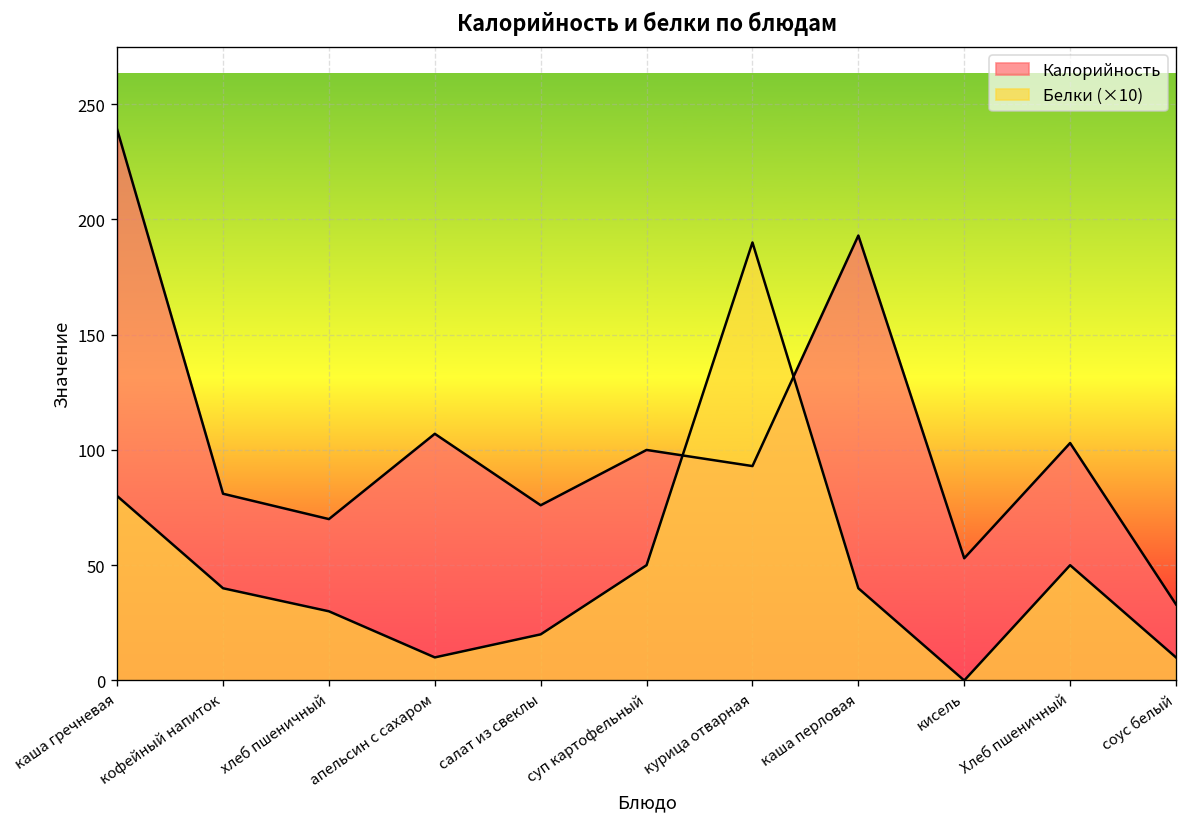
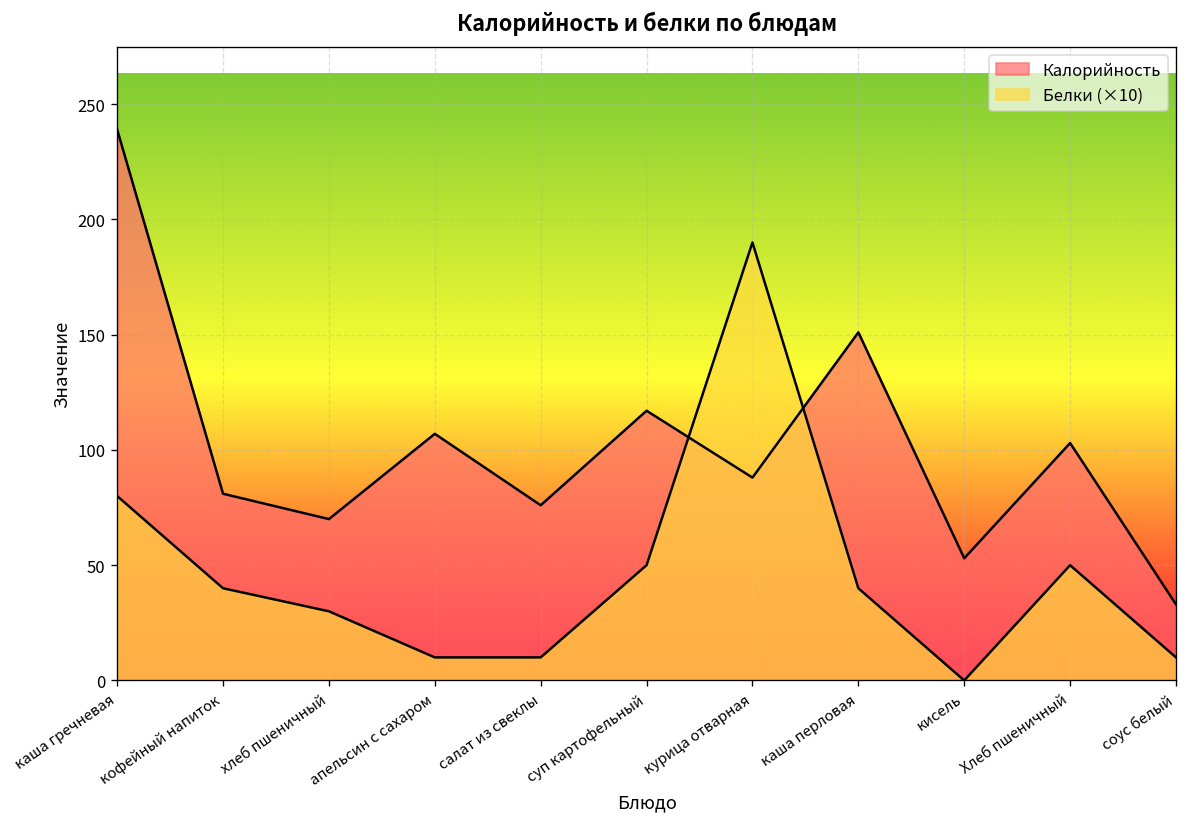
Белки (×10), салат из свеклы: 20 -> 10
Калорийность, суп картофельный: 100 -> 117
Калорийность, курица отварная: 93 -> 88
Калорийность, каша перловая: 193 -> 151
